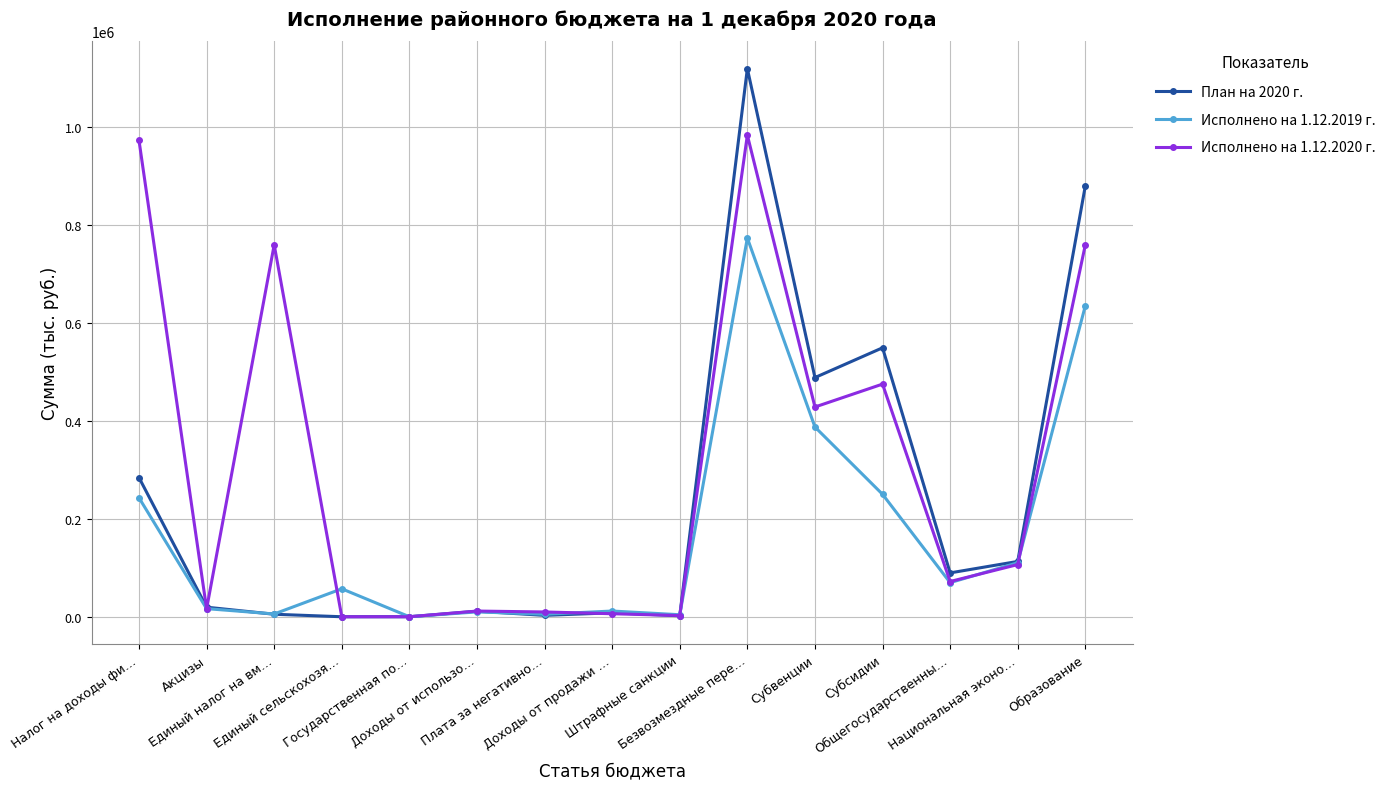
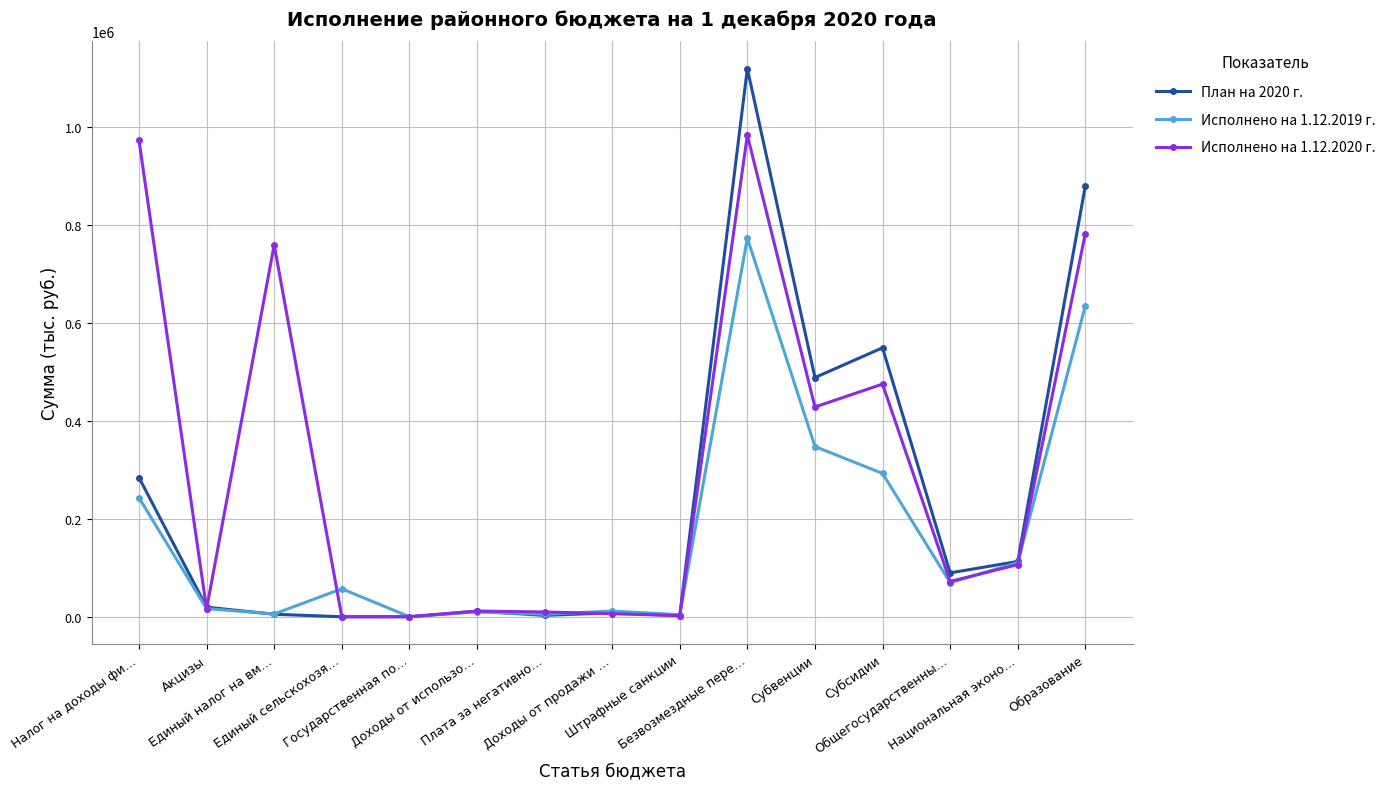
Исполнено на 1.12.2019 г., Субвенции: 390000 -> 350000
Исполнено на 1.12.2019 г., Субсидии: 250000 -> 290000
Исполнено на 1.12.2020 г., Образование: 760000 -> 780000
